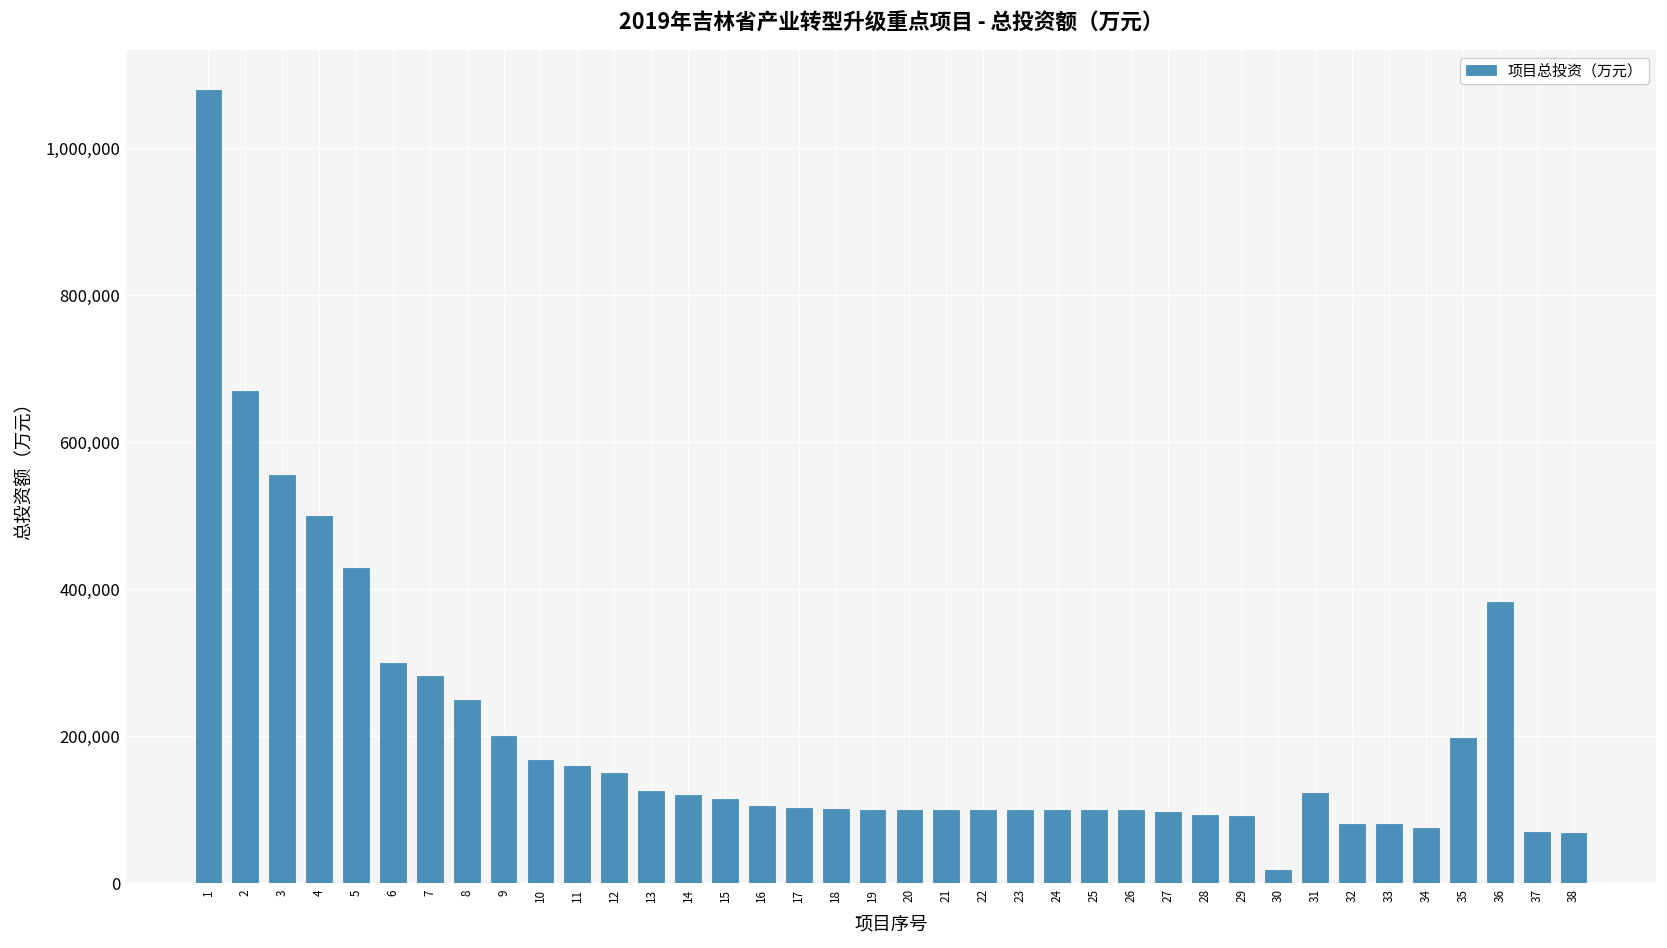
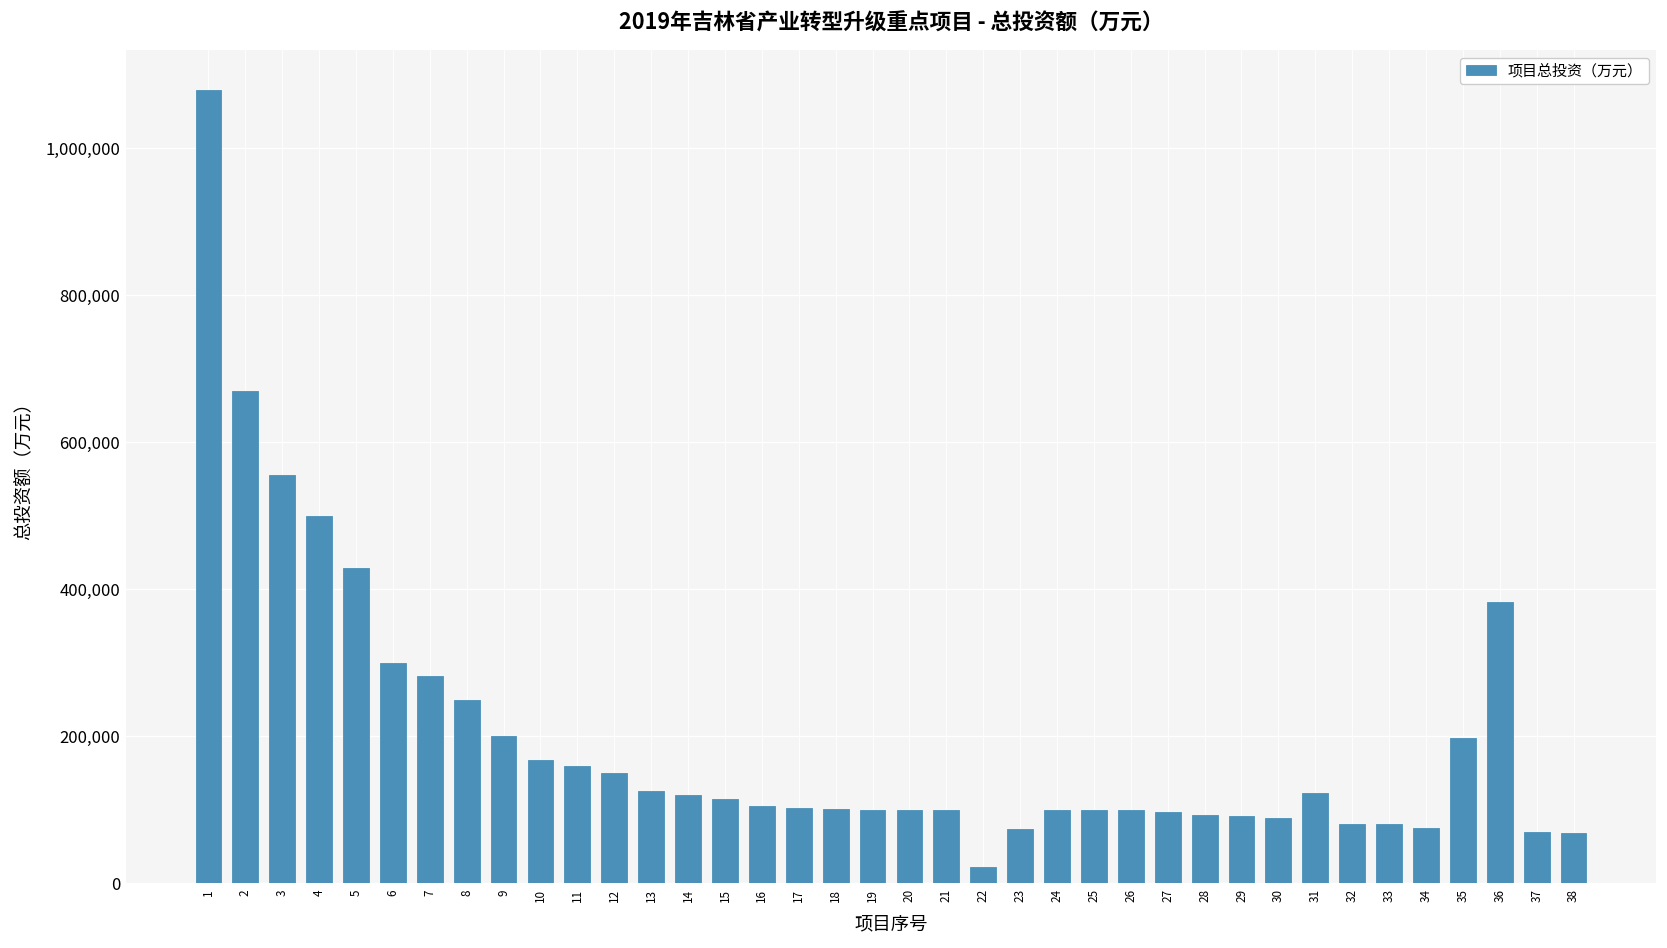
22: 100,000 -> 20,000
23: 100,000 -> 70,000
30: 20,000 -> 90,000
